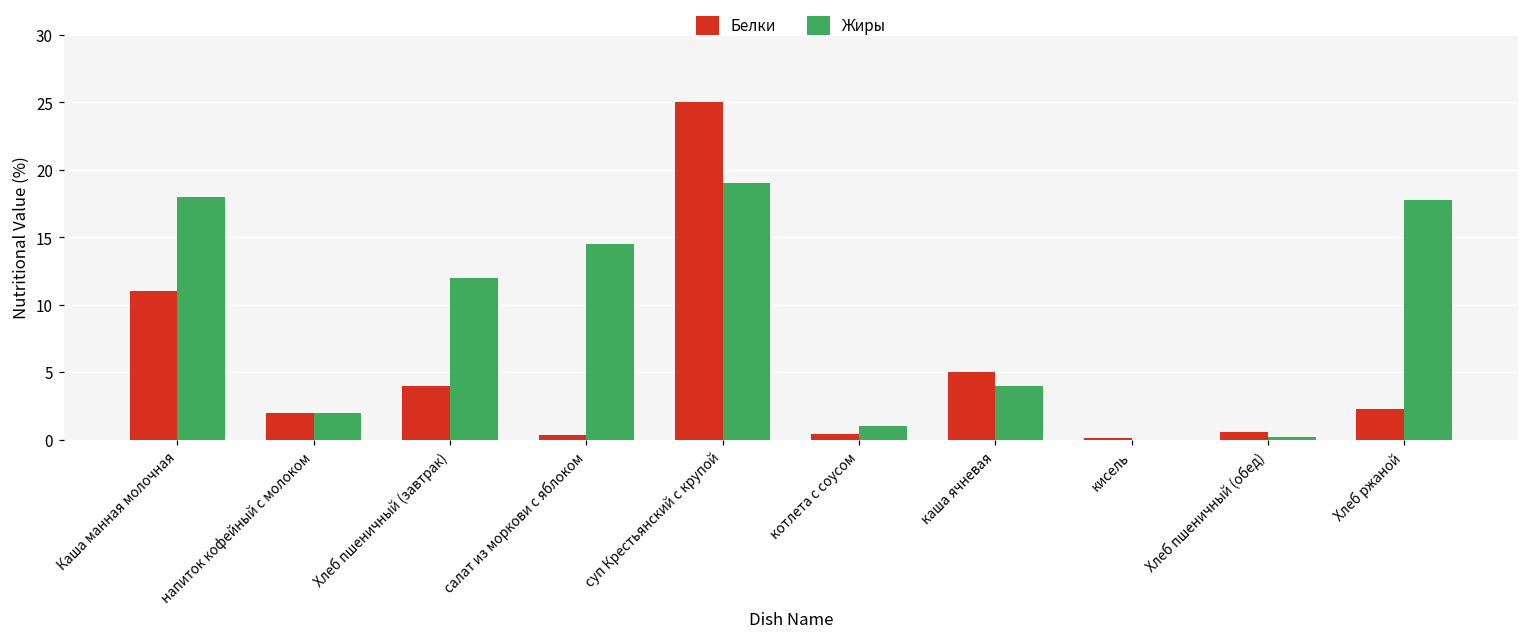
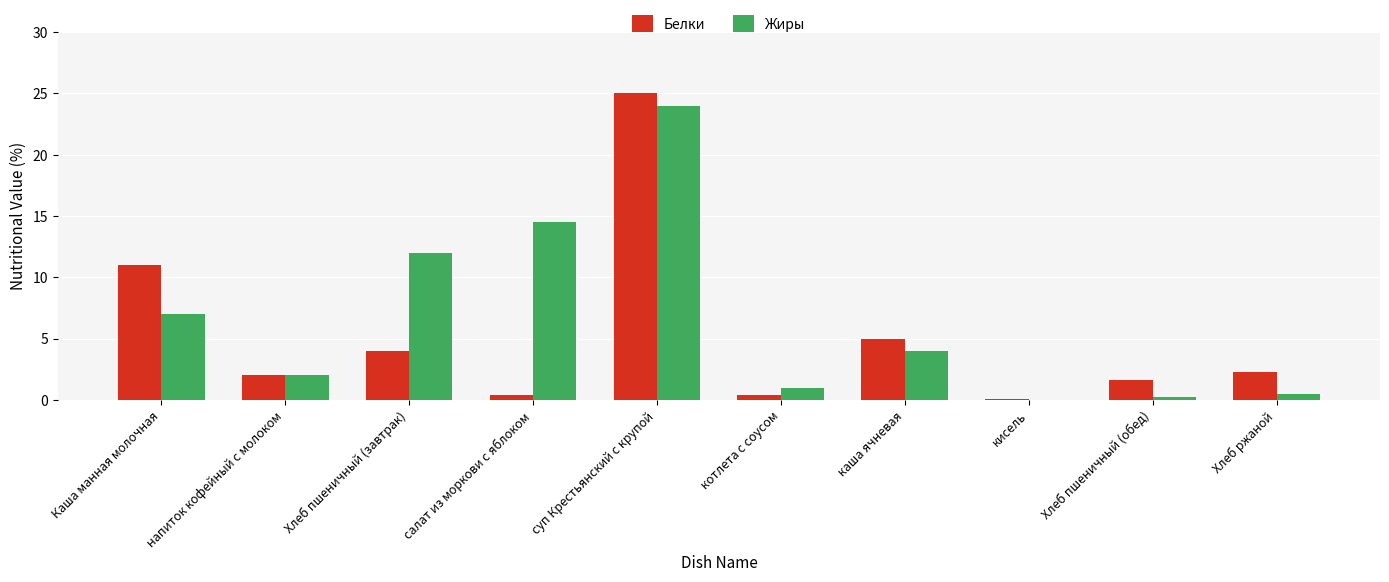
Жиры, Каша манная молочная: 18 -> 7
Жиры, суп Крестьянский с крупой: 19 -> 24
Белки, Хлеб пшеничный (обед): 0.5 -> 1.6
Жиры, Хлеб ржаной: 17.8 -> 0.4
